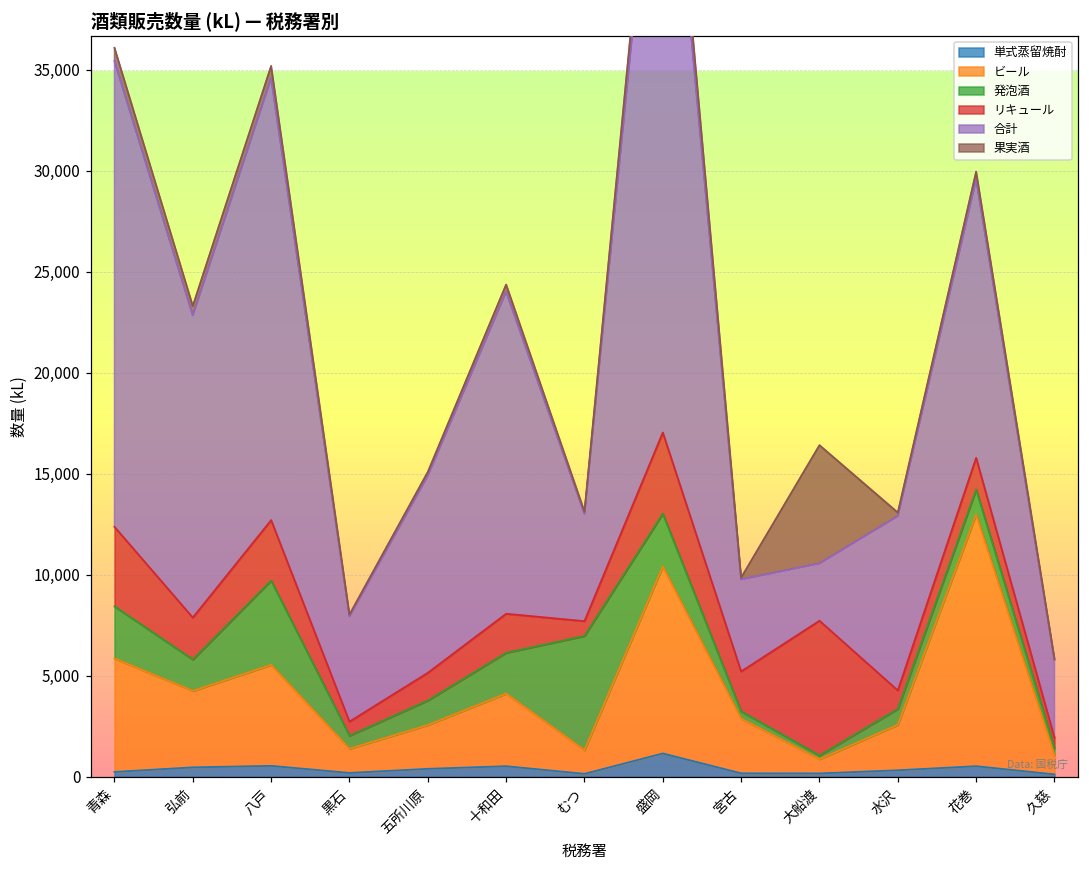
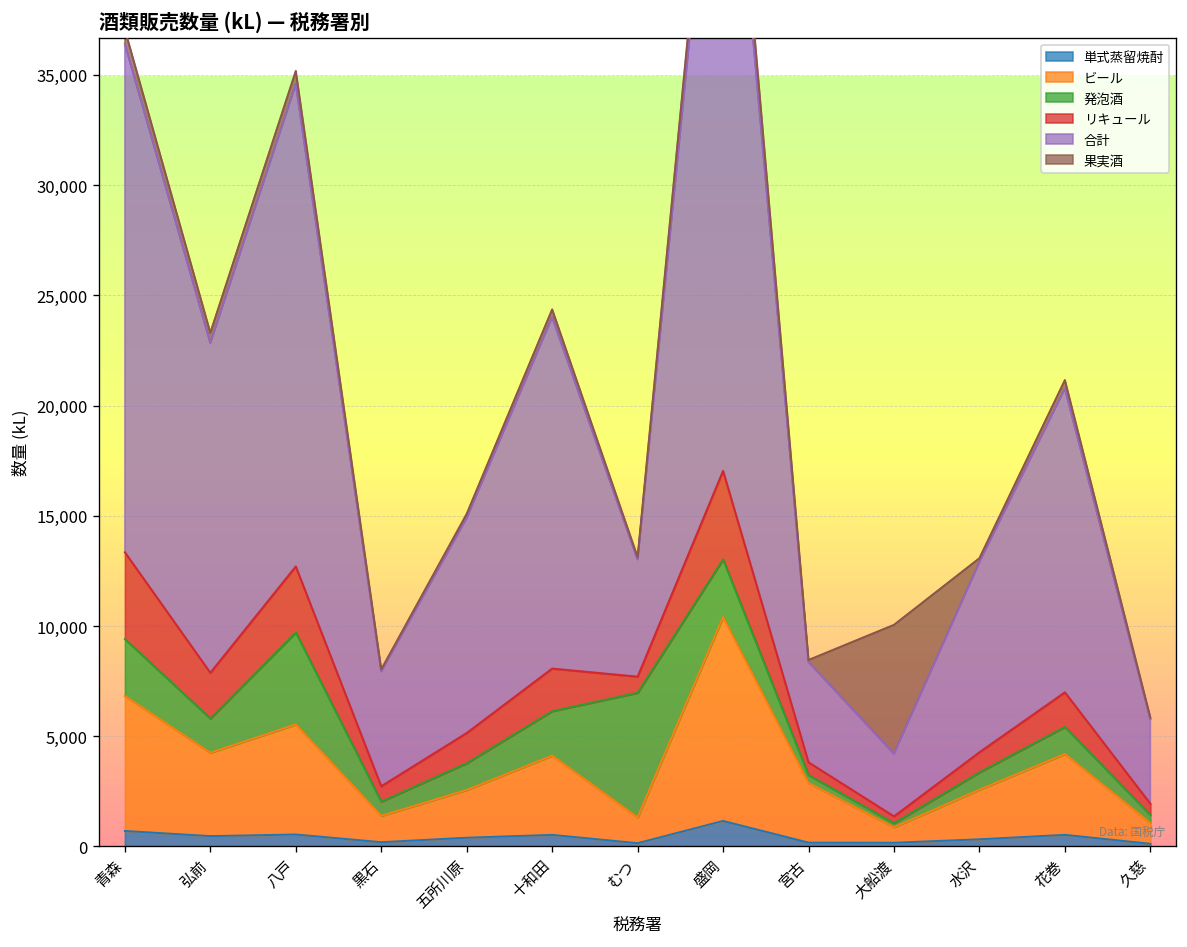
単式蒸留焼酎, 青森: 200 -> 700
ビール, 青森: 5,600 -> 6,100
リキュール, 宮古: 2,000 -> 600
リキュール, 大船渡: 6,700 -> 300
ビール, 花巻: 12,500 -> 3,700
